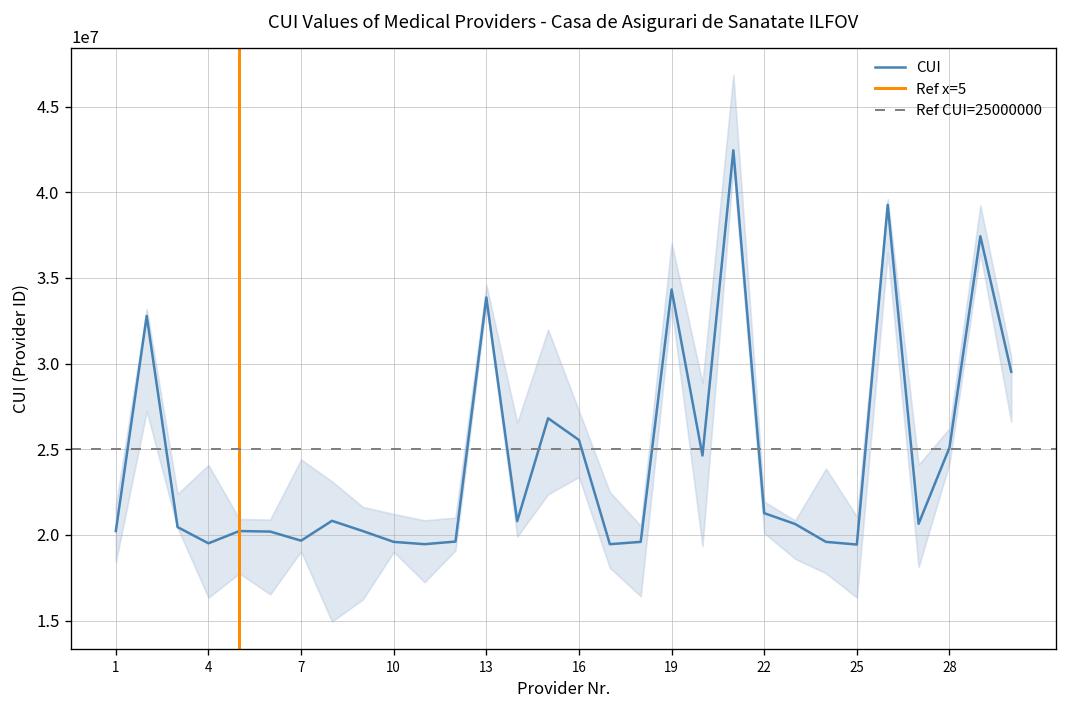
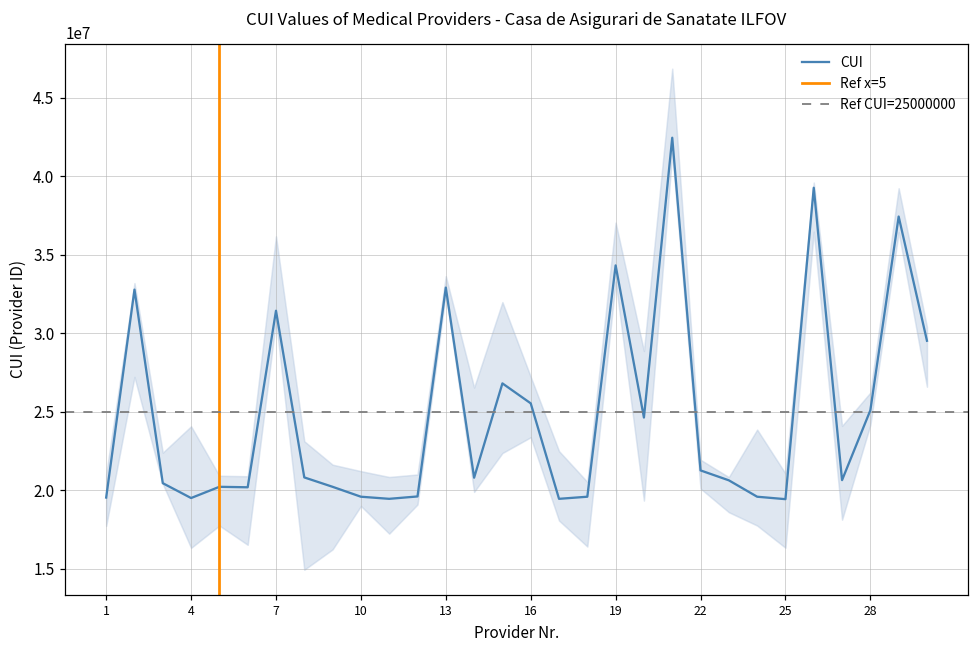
CUI, 1: 20200000 -> 19500000
CUI, 7: 19700000 -> 31400000
CUI, 13: 33900000 -> 32900000
